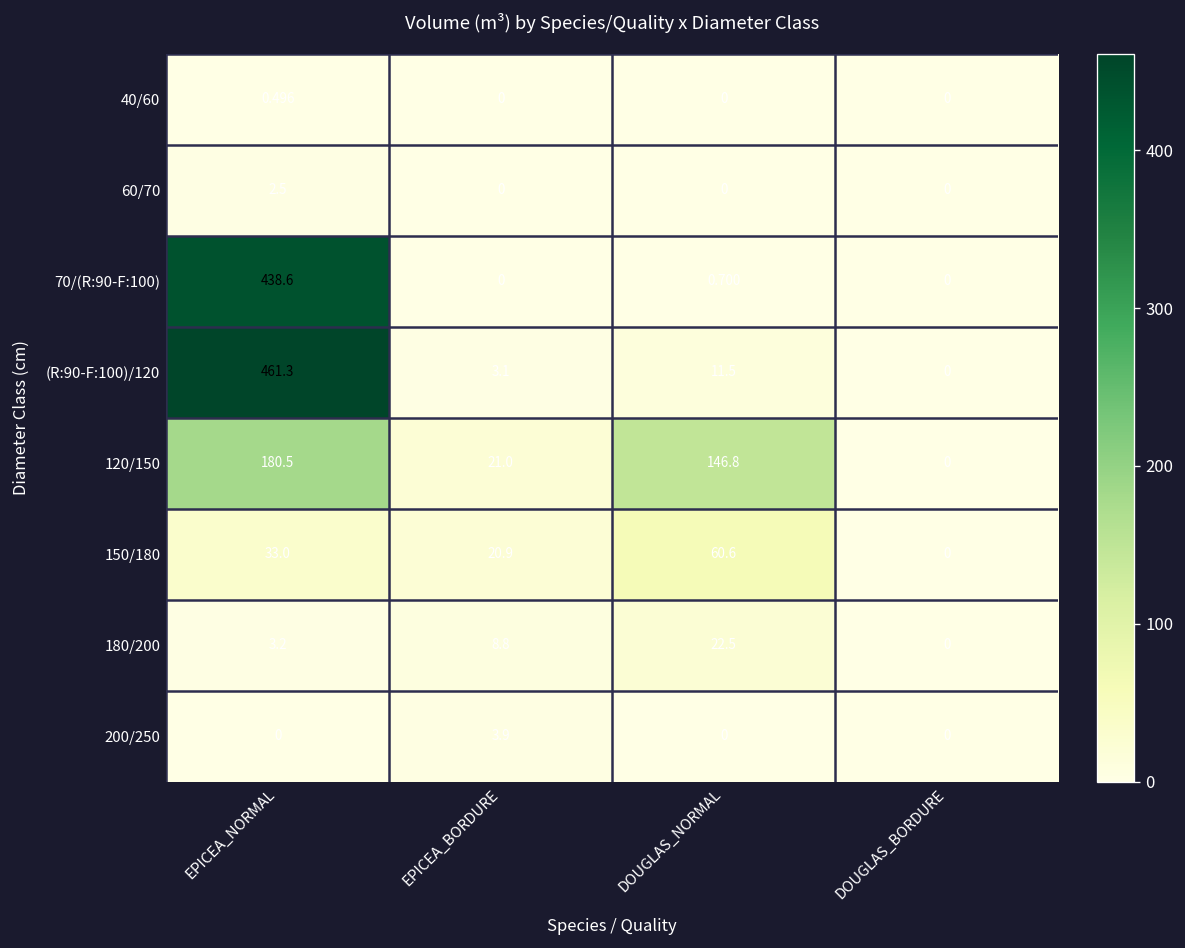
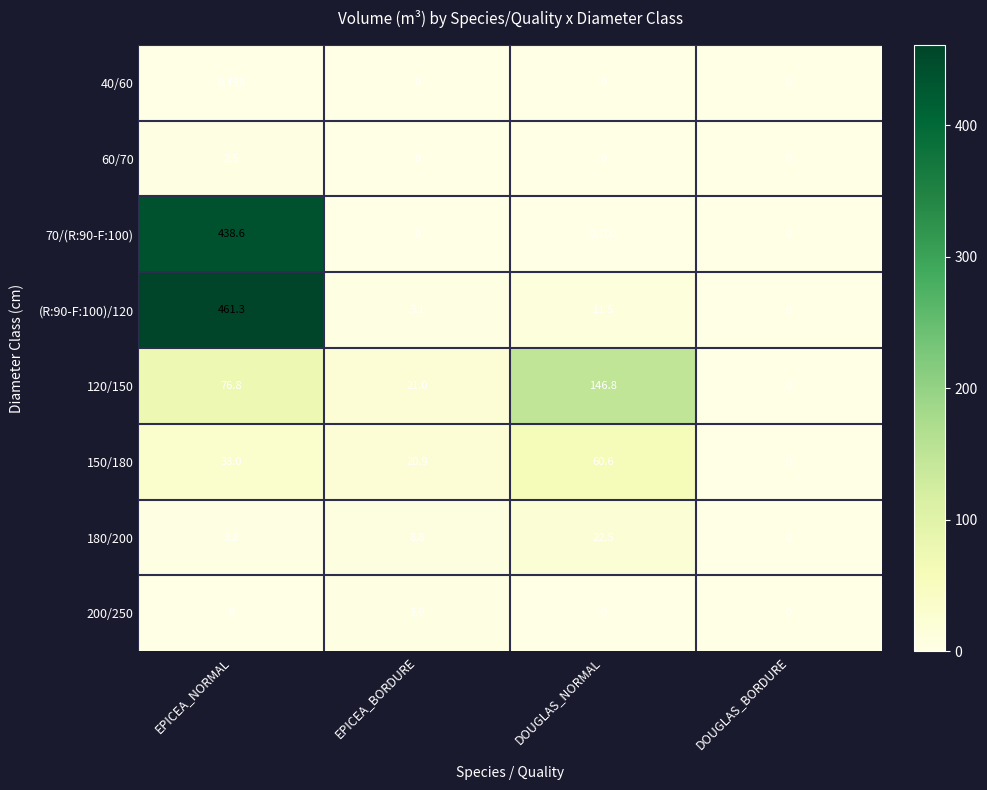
120/150, EPICEA_NORMAL: 180.5 -> 76.8
